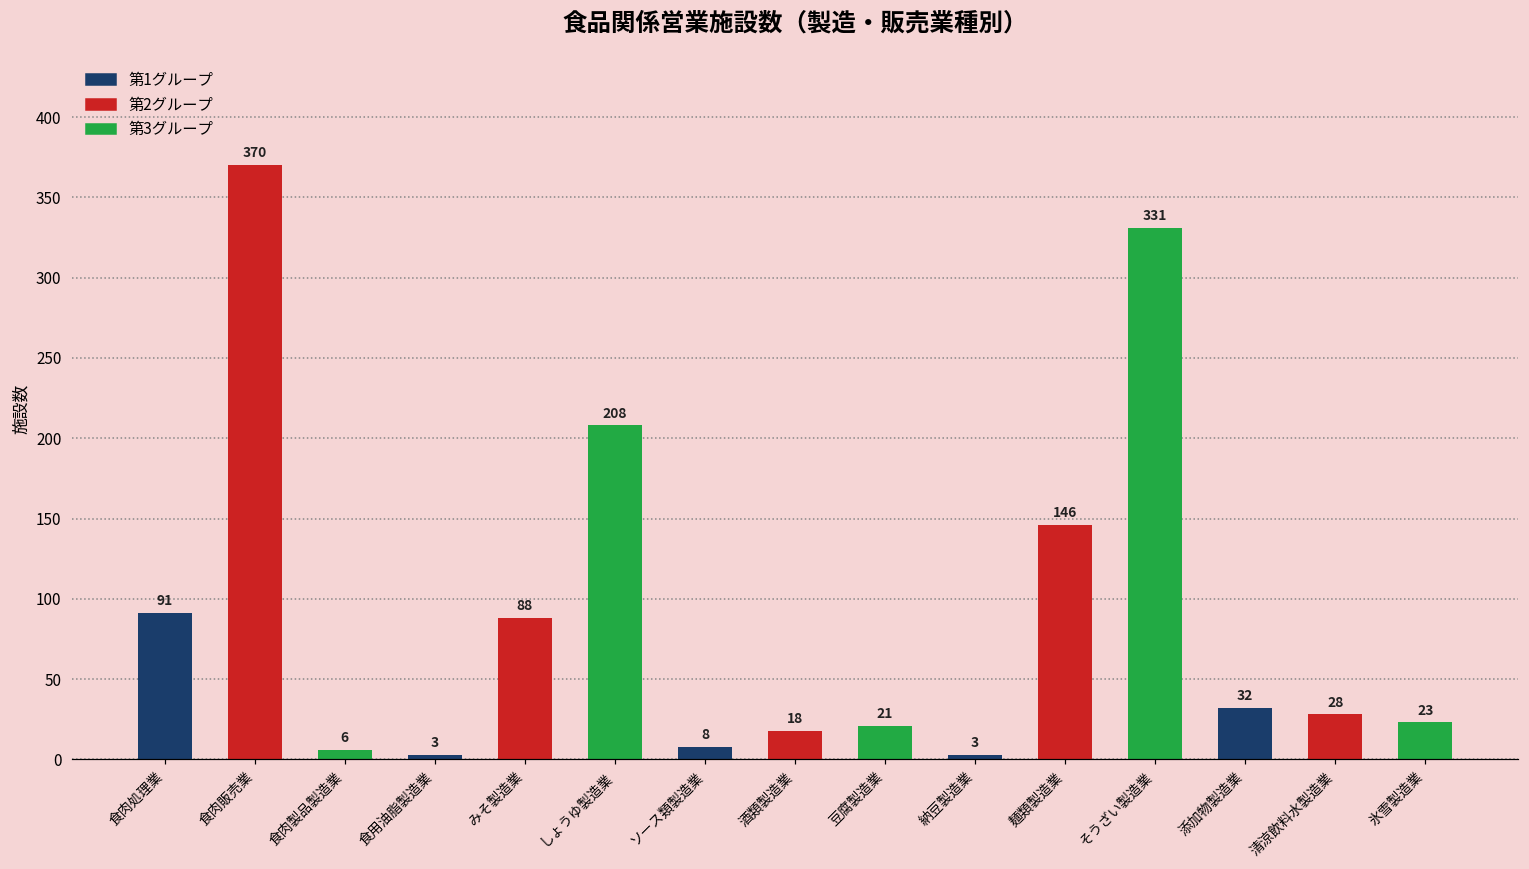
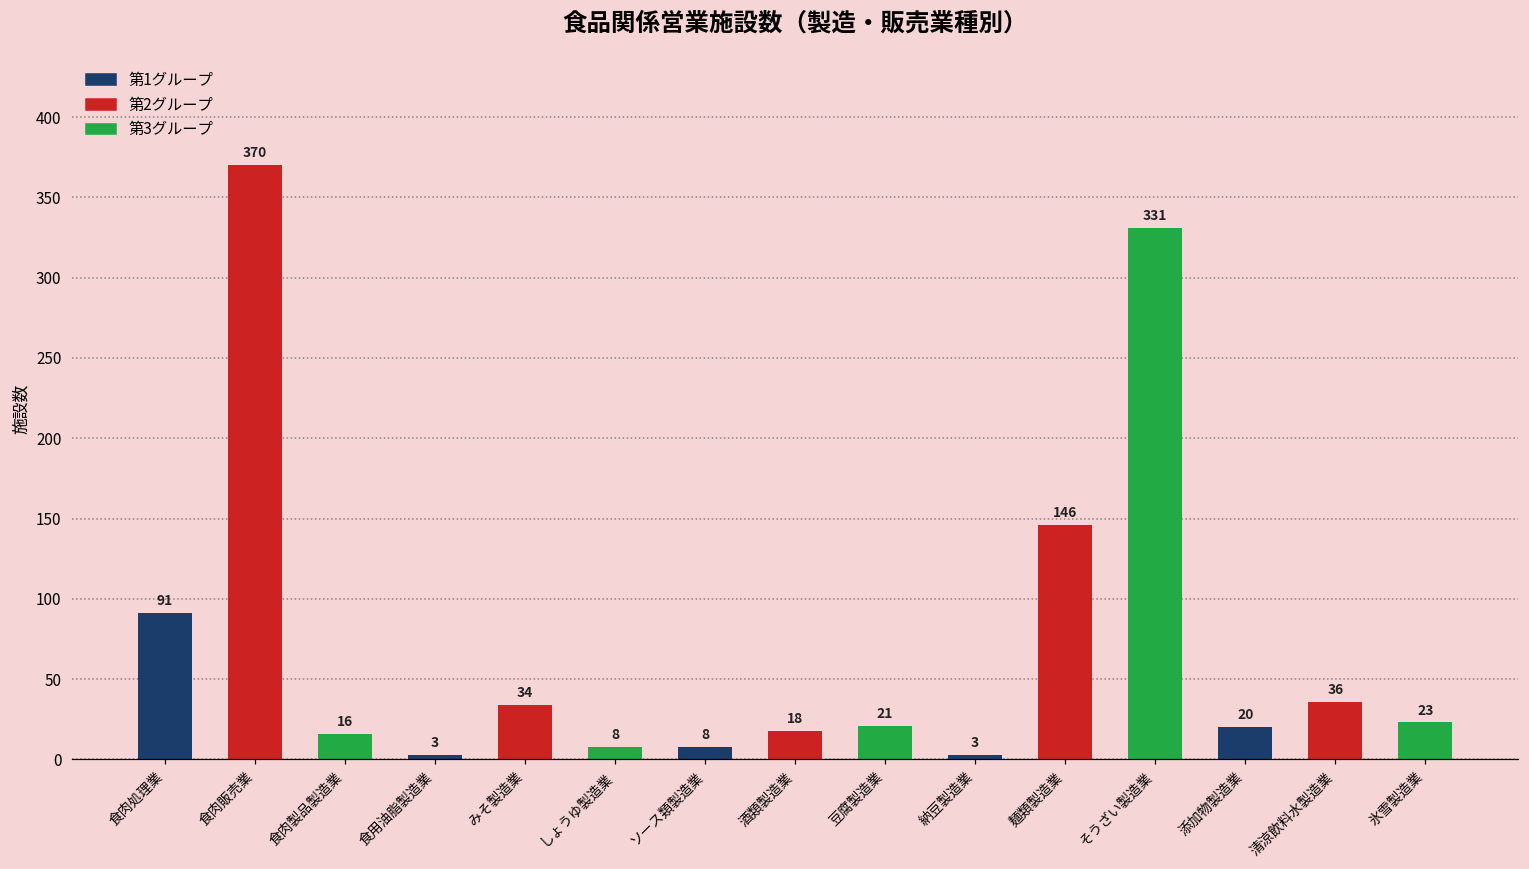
食肉製品製造業: 6 -> 16
みそ製造業: 88 -> 34
しょうゆ製造業: 208 -> 8
添加物製造業: 32 -> 20
清涼飲料水製造業: 28 -> 36
